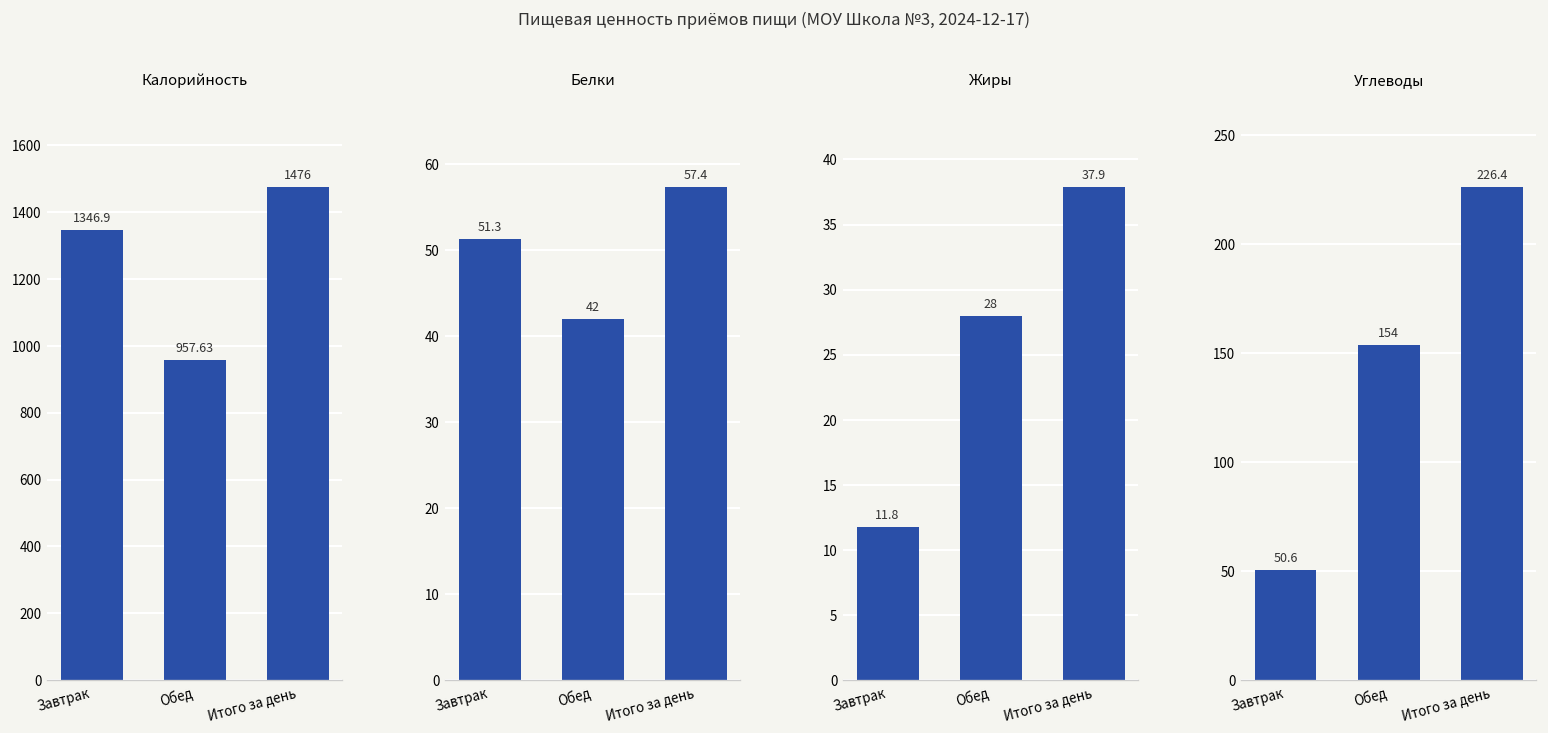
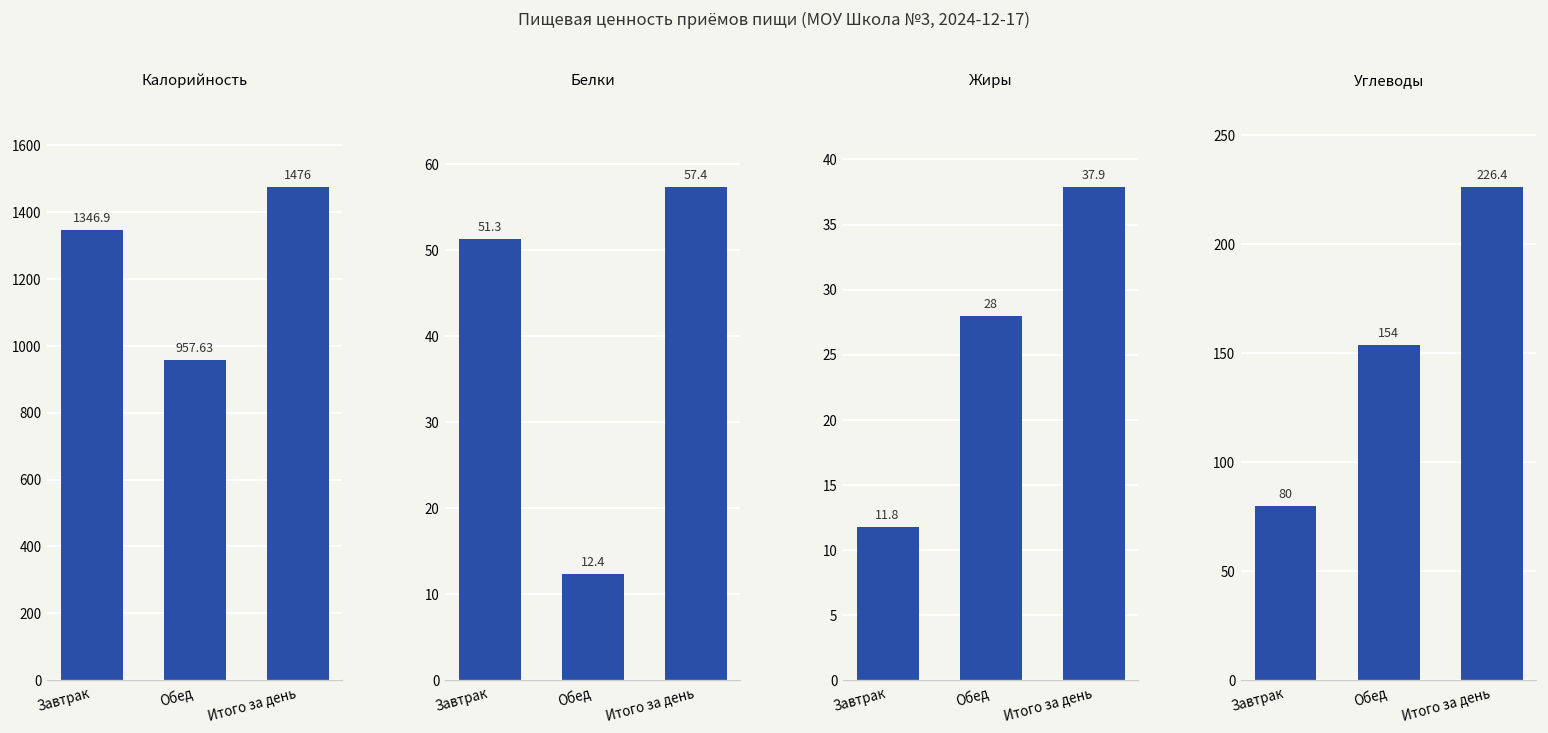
Белки, Обед: 42 -> 12.4
Углеводы, Завтрак: 50.6 -> 80
